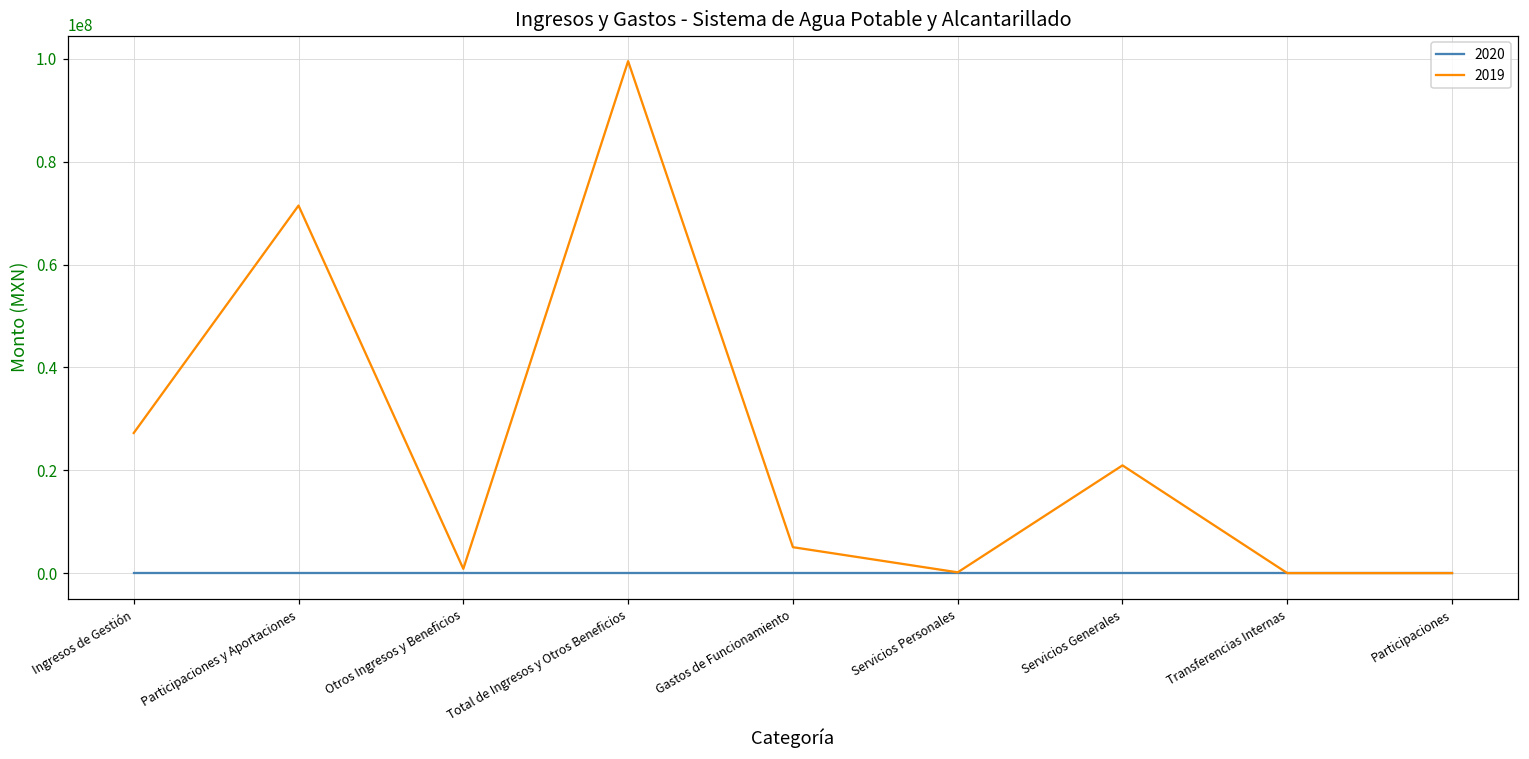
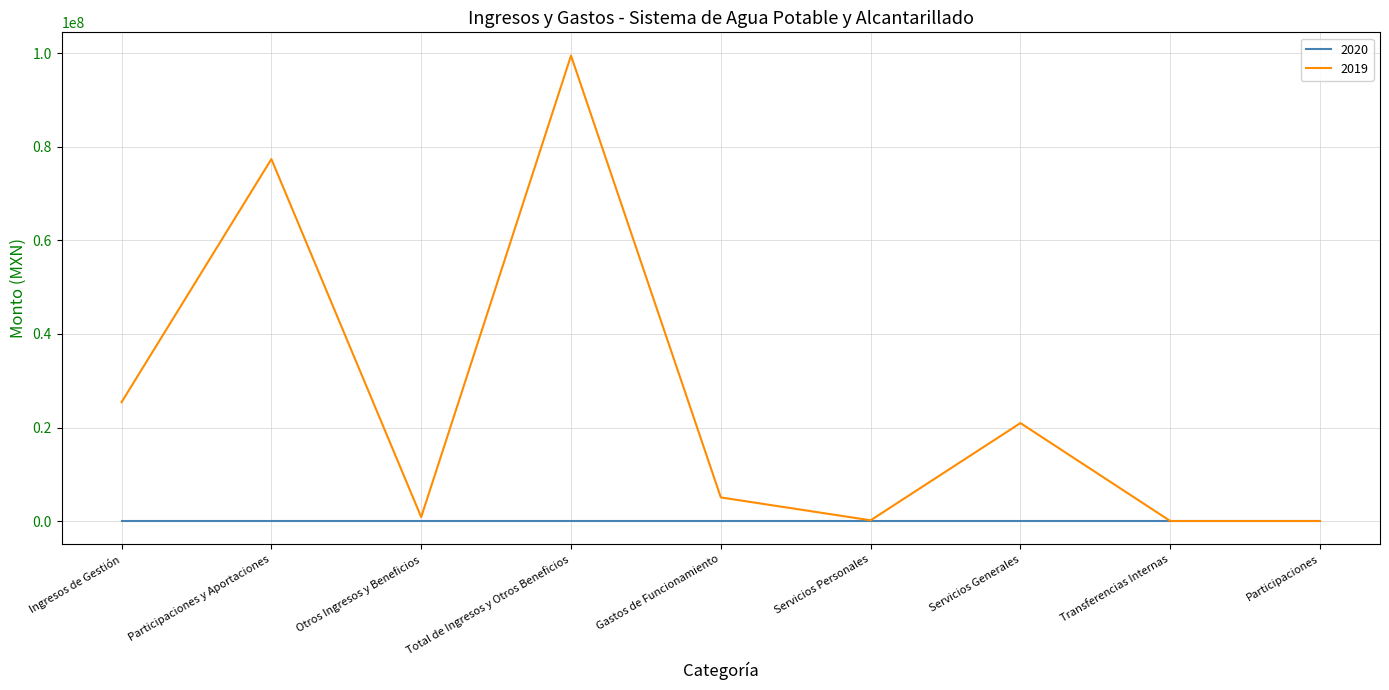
2019, Ingresos de Gestión: 27000000 -> 25000000
2019, Participaciones y Aportaciones: 71000000 -> 77000000
